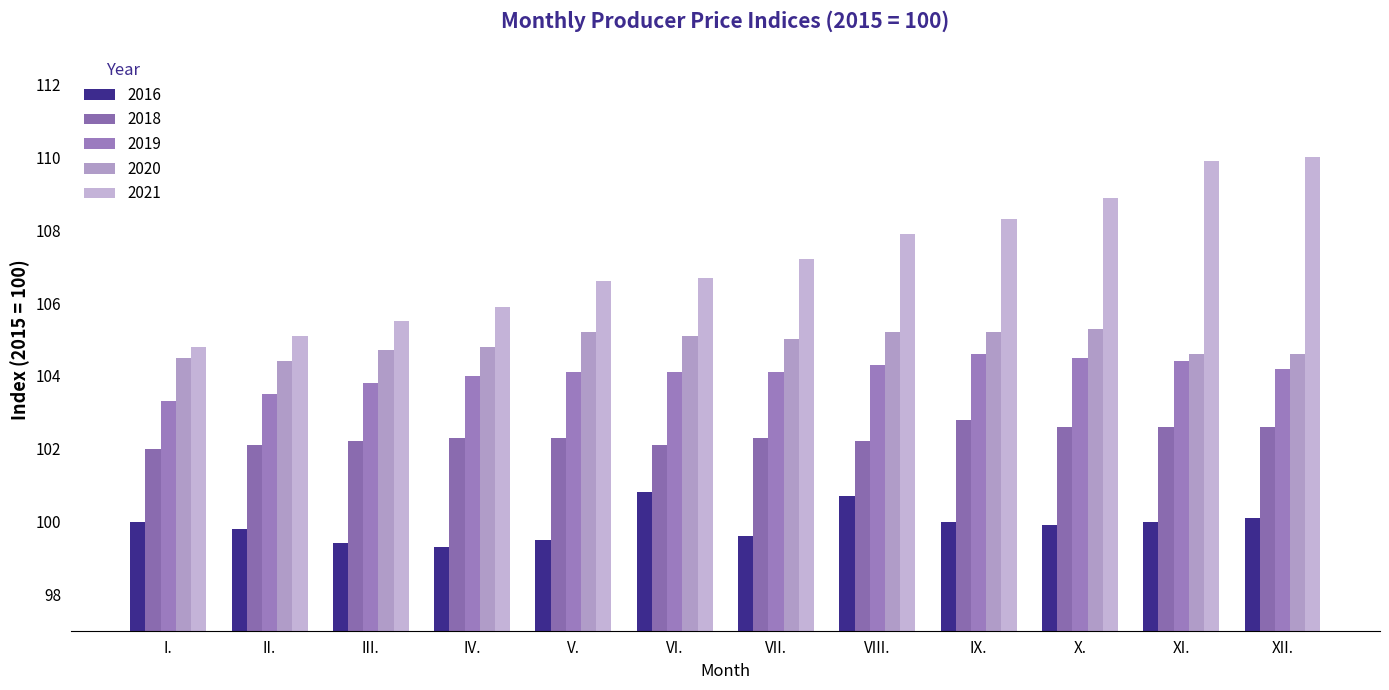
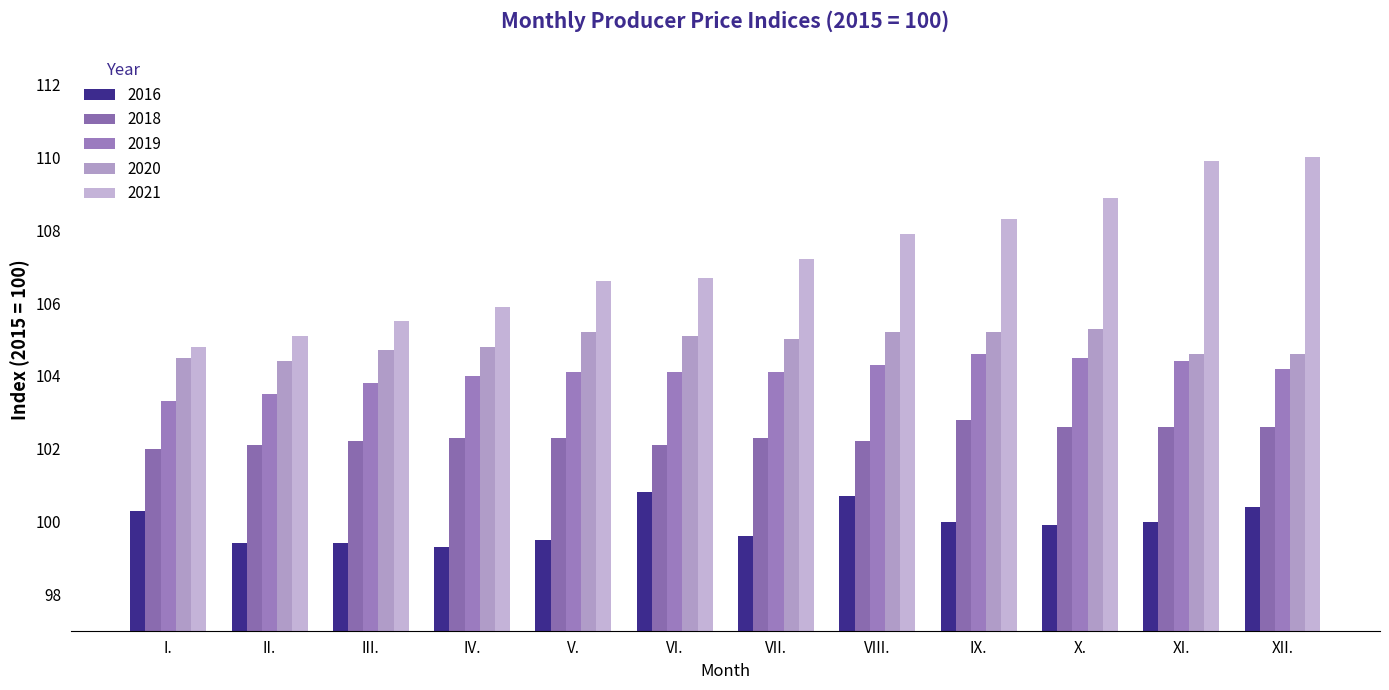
2016, I.: 100.0 -> 100.3
2016, II.: 99.8 -> 99.4
2016, XII.: 100.1 -> 100.4
